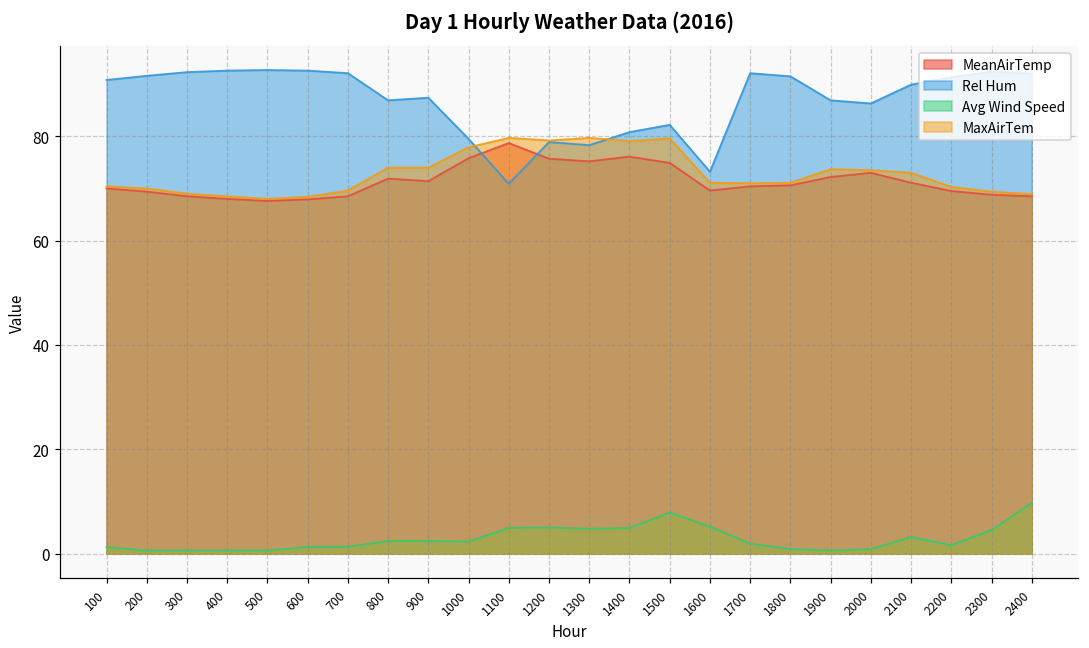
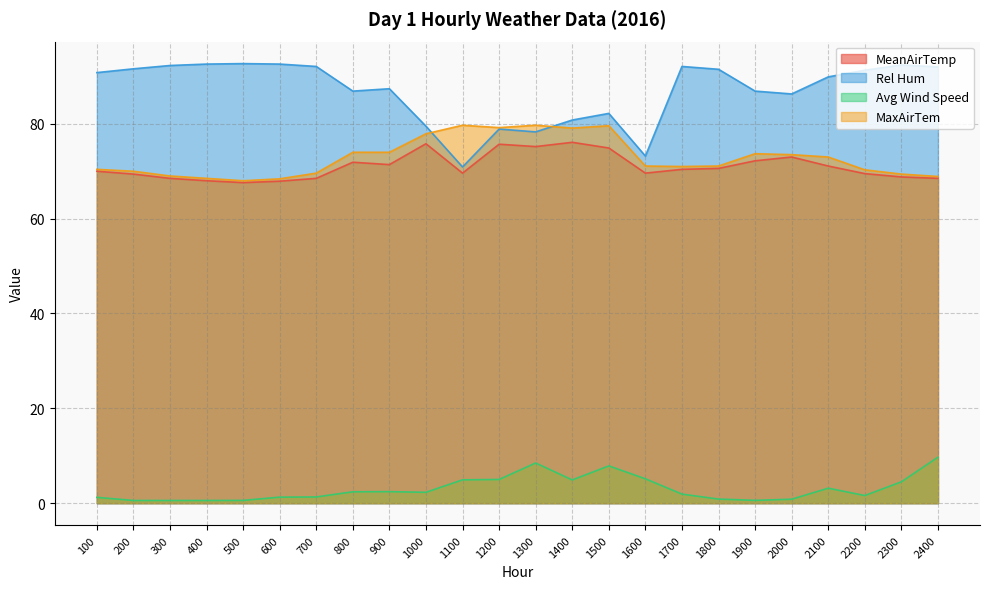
MeanAirTemp, 1100: 79 -> 70
Avg Wind Speed, 1300: 5 -> 8
